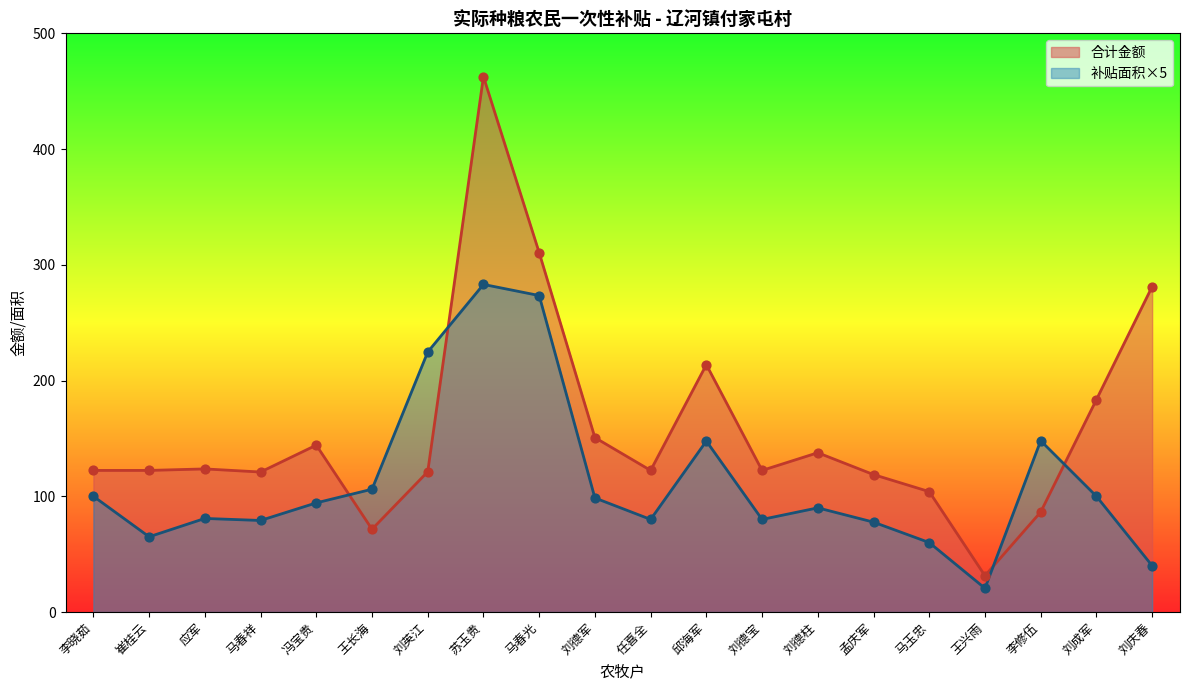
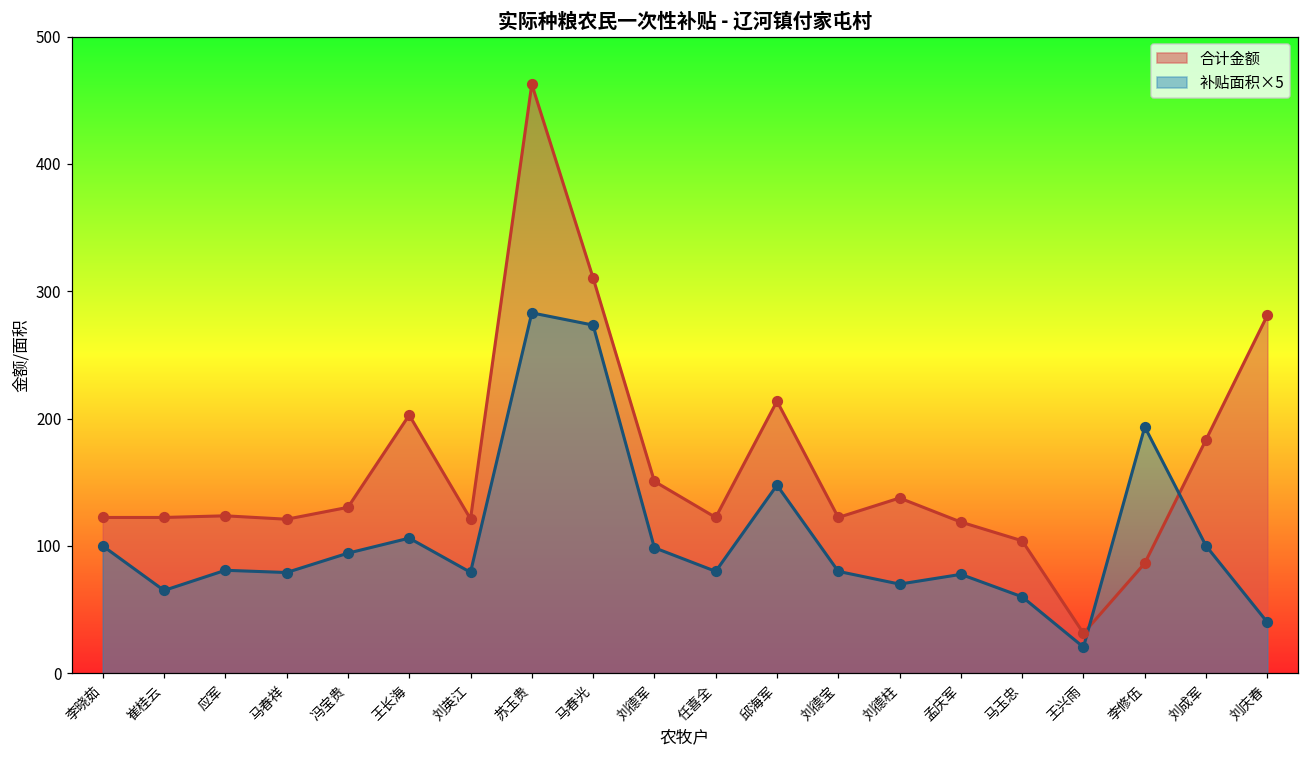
合计金额, 冯宝贵: 144 -> 130
合计金额, 王长海: 72 -> 203
补贴面积×5, 刘英江: 225 -> 79
补贴面积×5, 刘德柱: 90 -> 70
补贴面积×5, 李修伍: 148 -> 194
